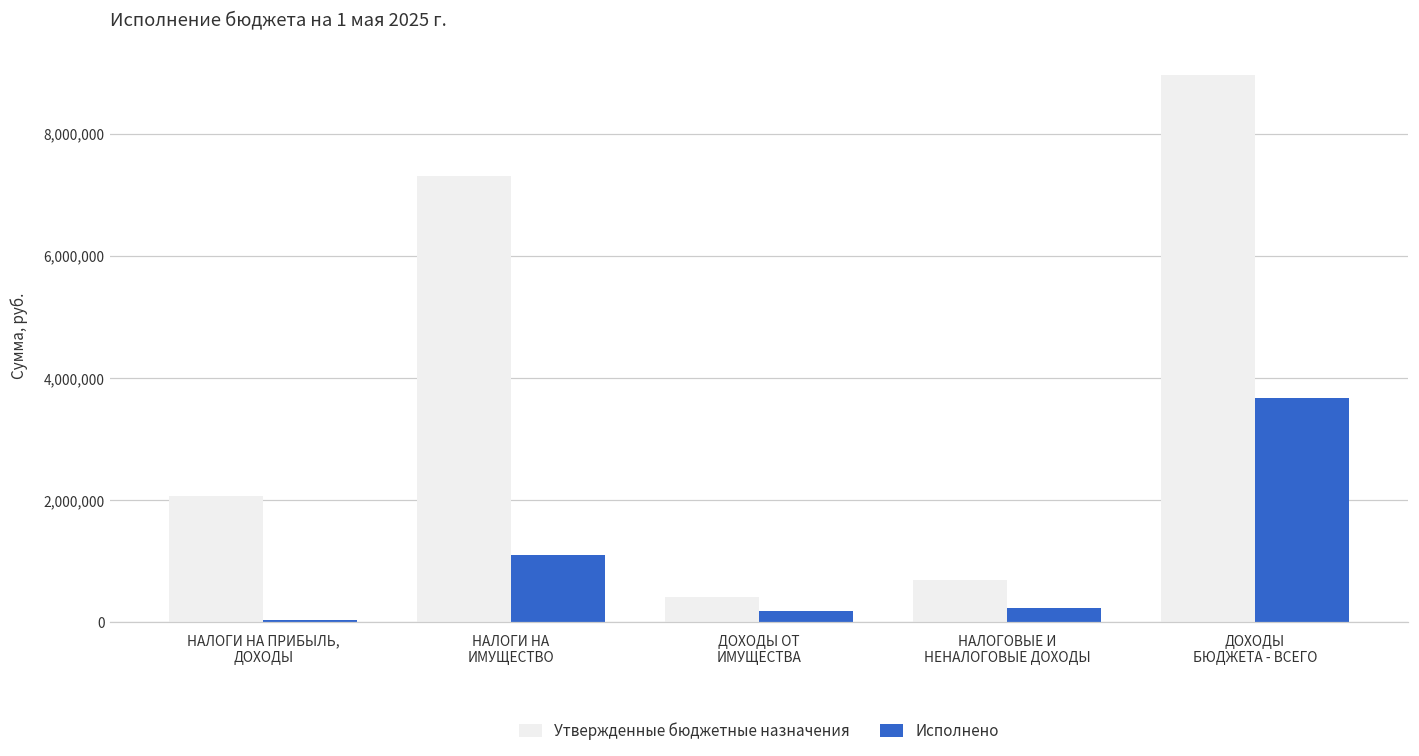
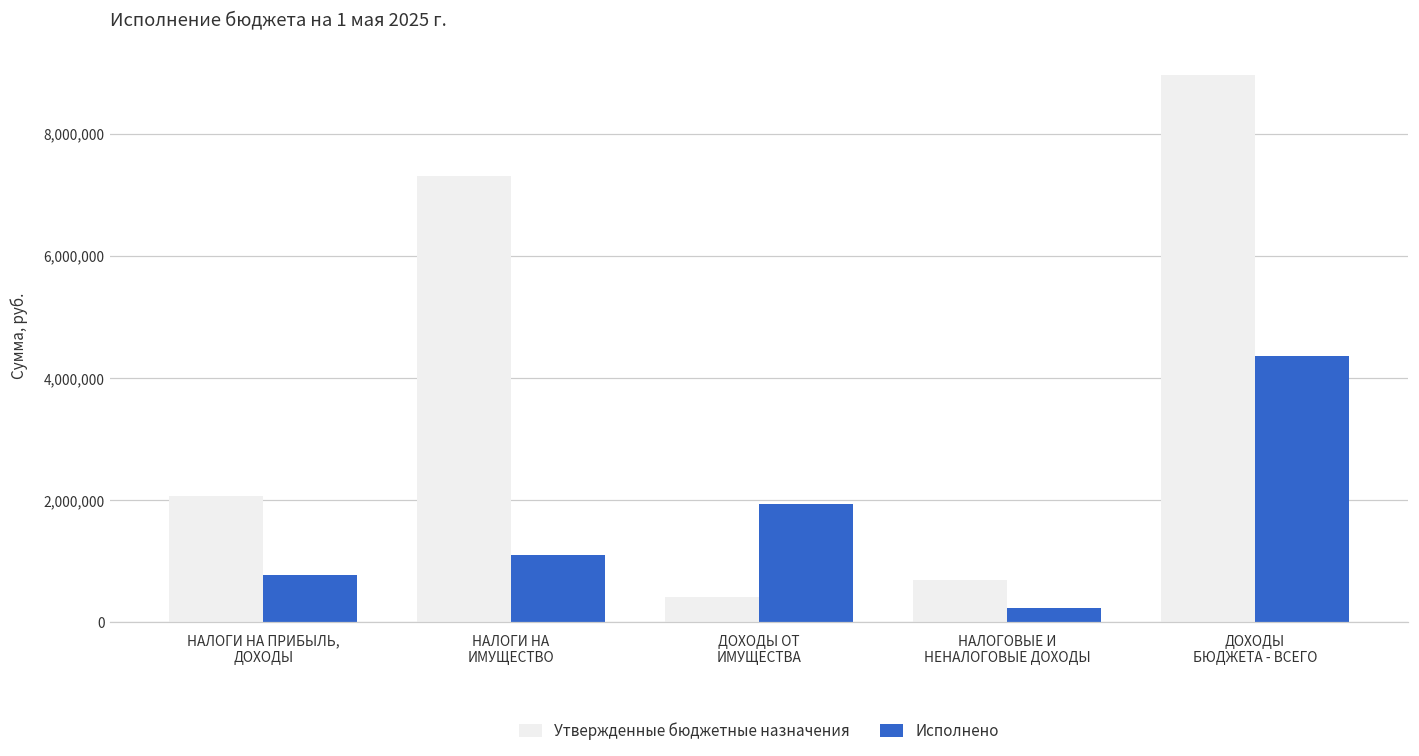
Исполнено, НАЛОГИ НА ПРИБЫЛЬ, ДОХОДЫ: 0 -> 800,000
Исполнено, ДОХОДЫ ОТ ИМУЩЕСТВА: 200,000 -> 1,900,000
Исполнено, ДОХОДЫ БЮДЖЕТА - ВСЕГО: 3,700,000 -> 4,400,000
